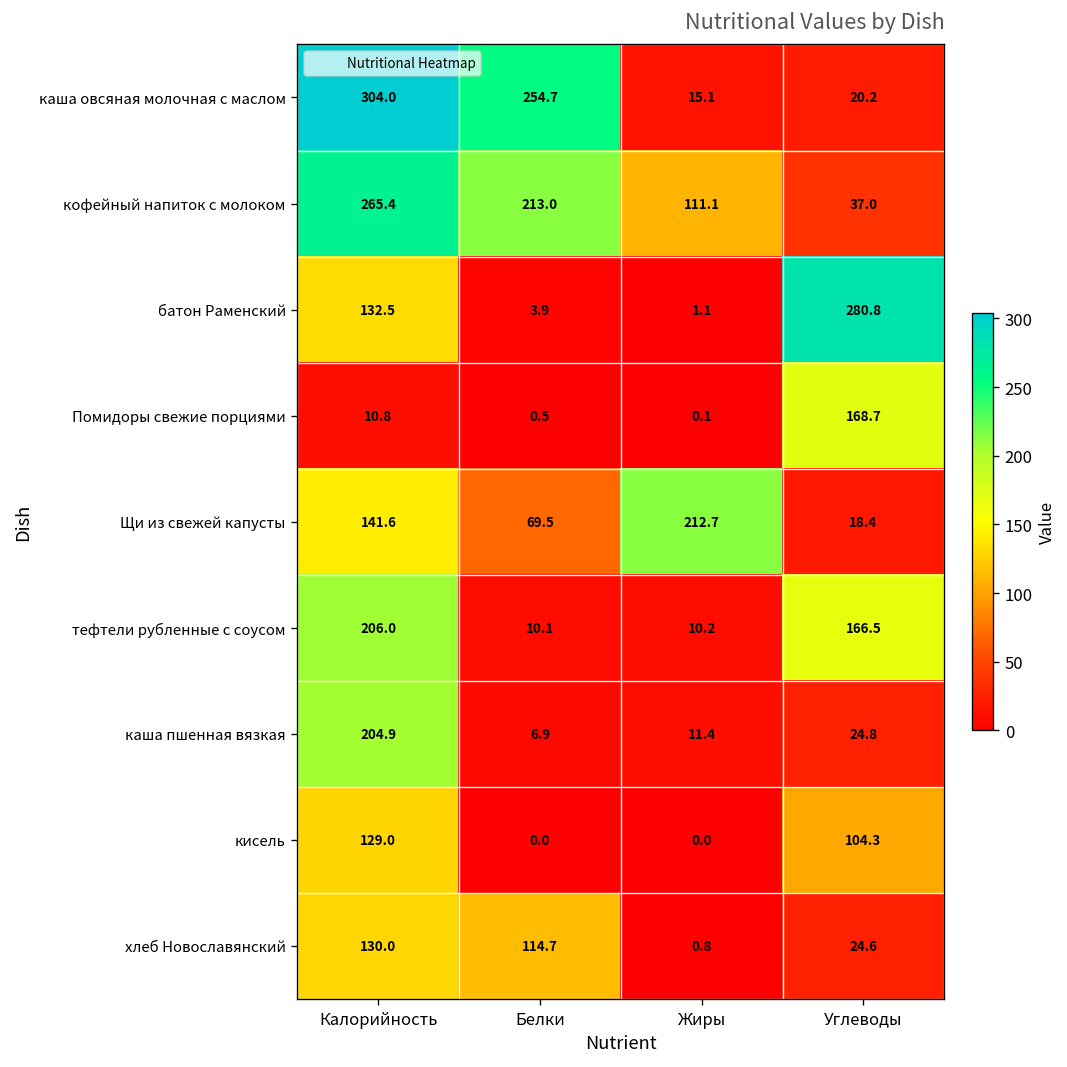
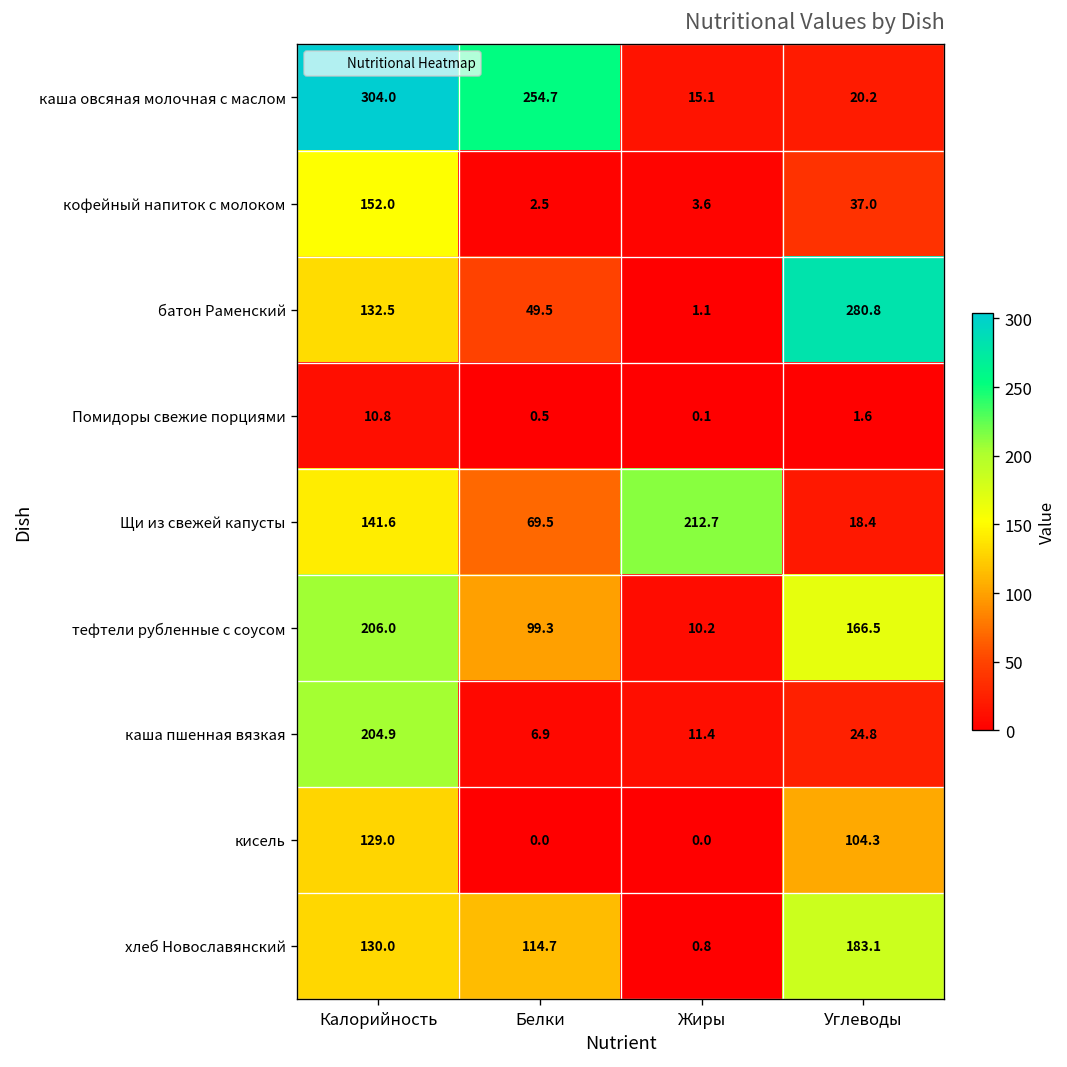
кофейный напиток с молоком, Калорийность: 265.4 -> 152.0
кофейный напиток с молоком, Белки: 213.0 -> 2.5
кофейный напиток с молоком, Жиры: 111.1 -> 3.6
батон Раменский, Белки: 3.9 -> 49.5
Помидоры свежие порциями, Углеводы: 168.7 -> 1.6
тефтели рубленные с соусом, Белки: 10.1 -> 99.3
хлеб Новославянский, Углеводы: 24.6 -> 183.1
